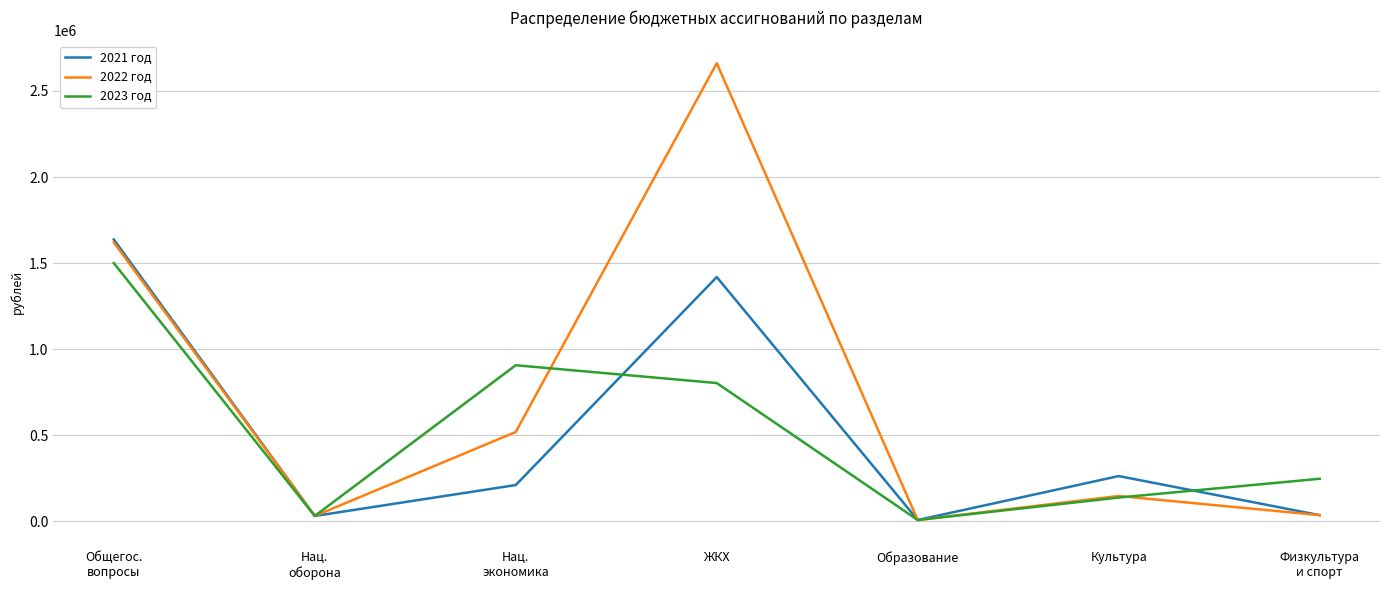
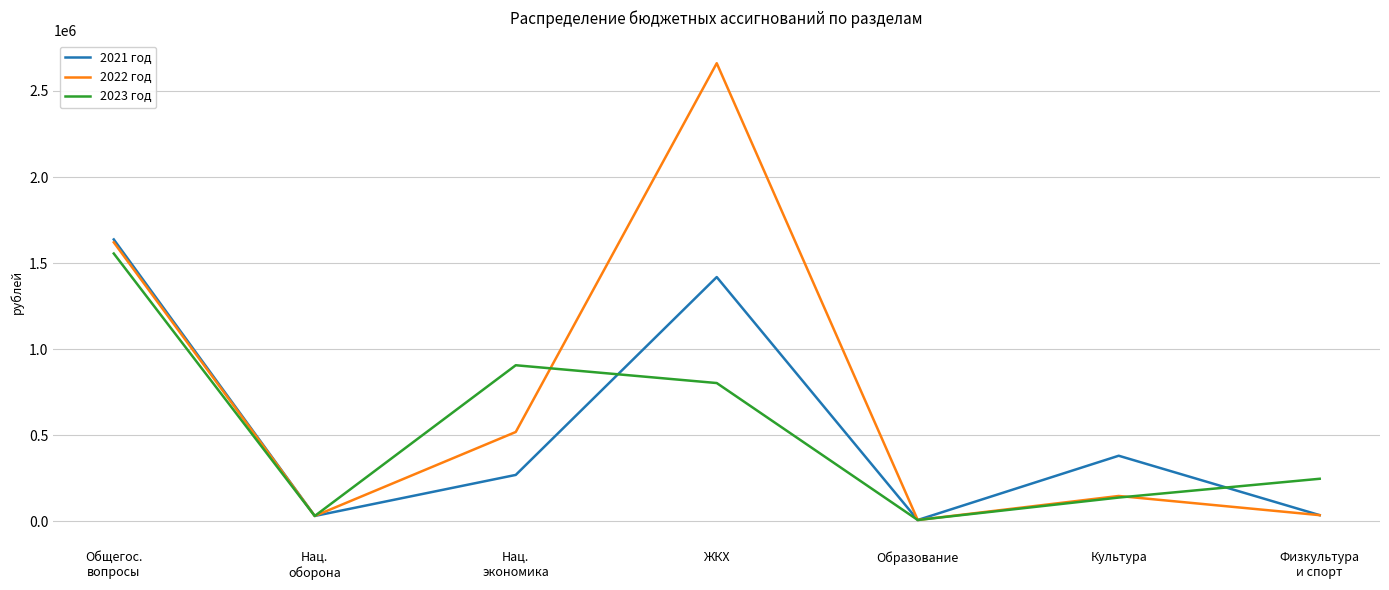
2023 год, Общегос. вопросы: 1500000 -> 1560000
2021 год, Нац. экономика: 210000 -> 270000
2021 год, Культура: 260000 -> 380000
